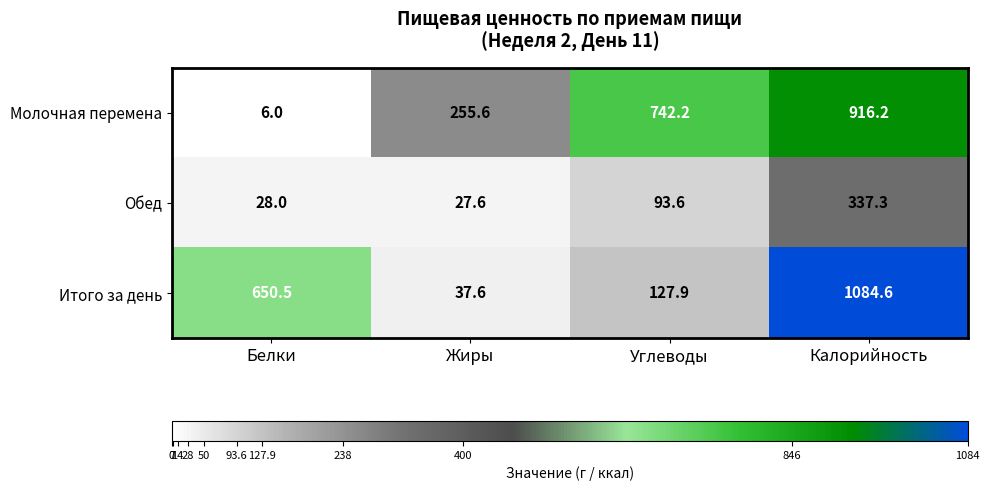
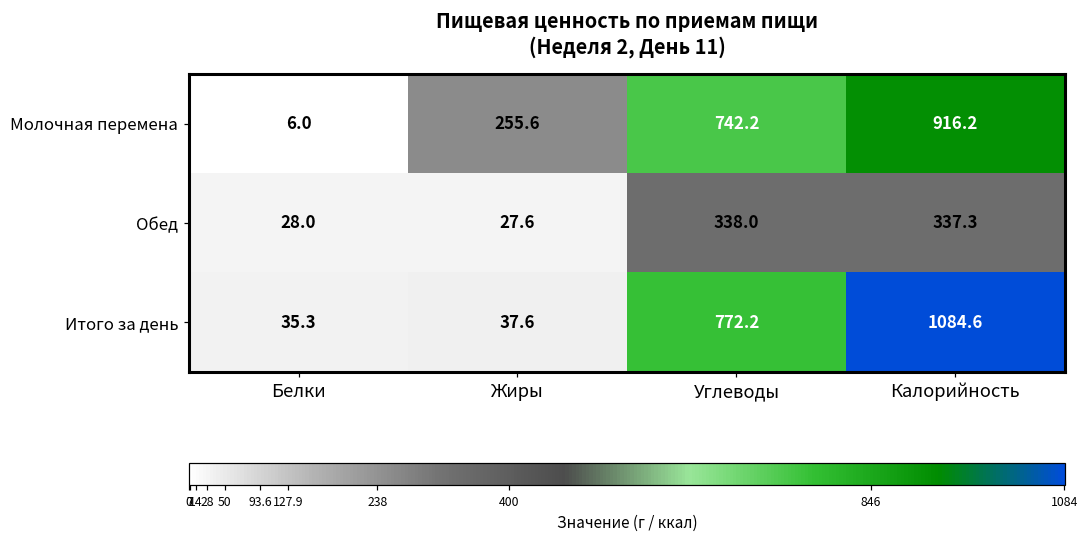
Обед, Углеводы: 93.6 -> 338.0
Итого за день, Белки: 650.5 -> 35.3
Итого за день, Углеводы: 127.9 -> 772.2
